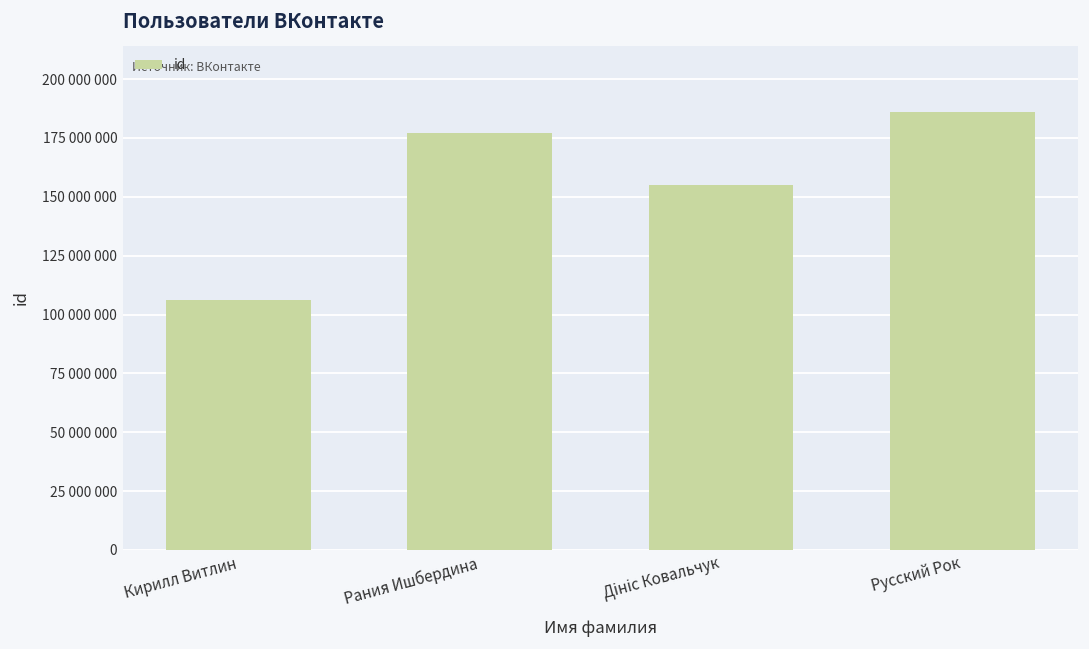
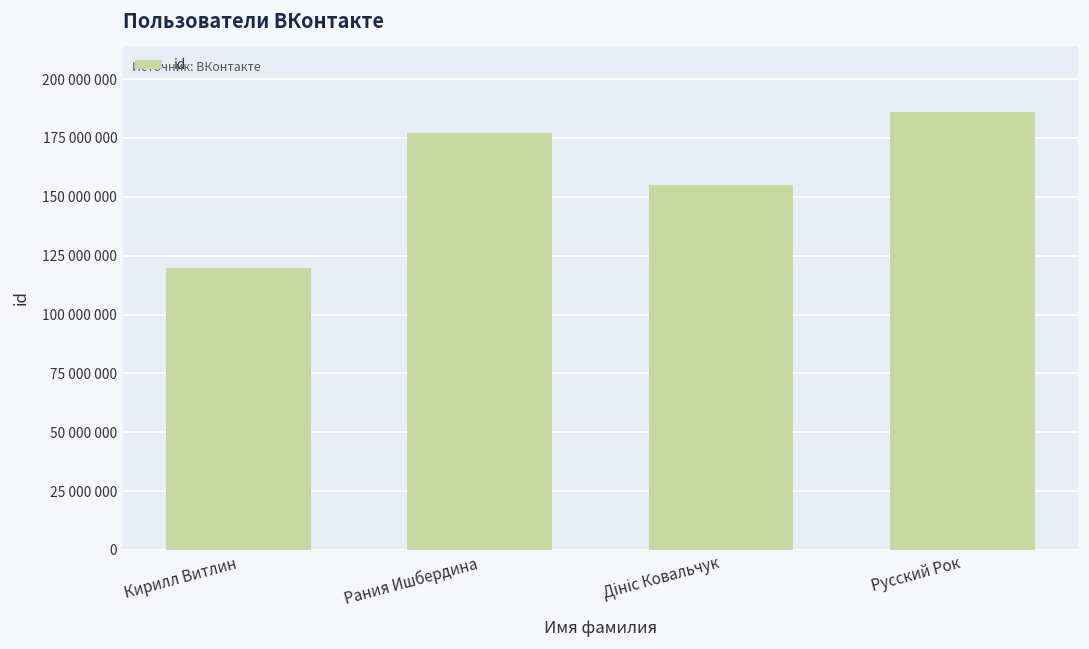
Кирилл Витлин: 106000000 -> 120000000
